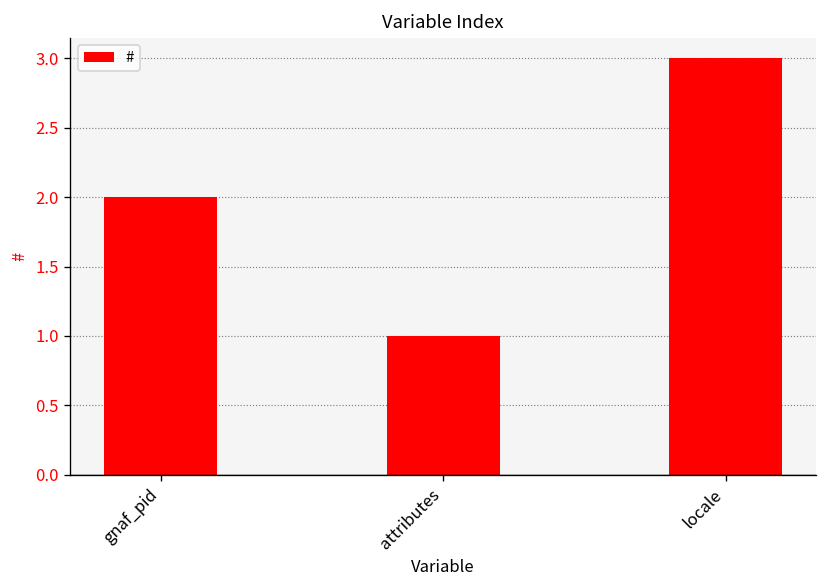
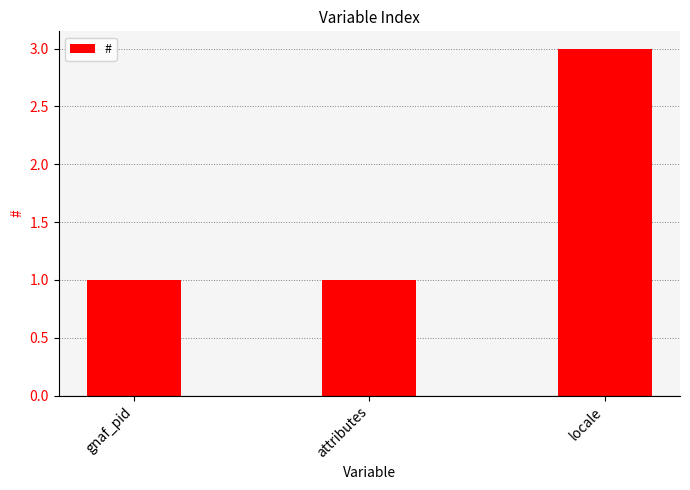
gnaf_pid: 2 -> 1
